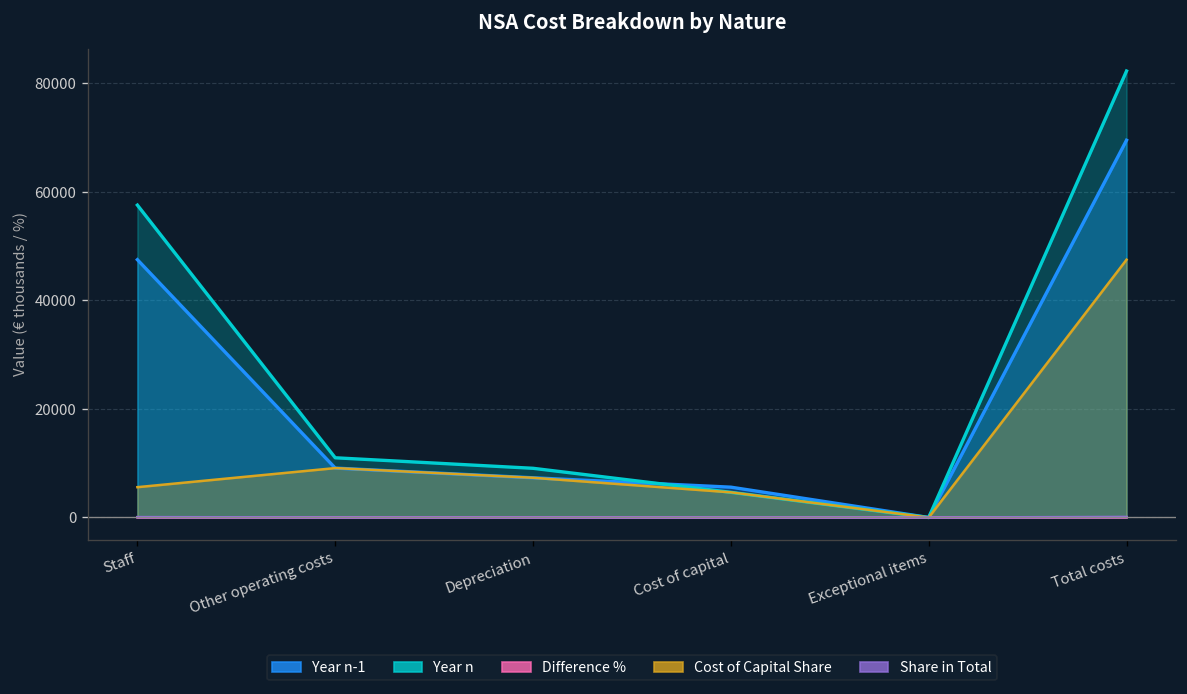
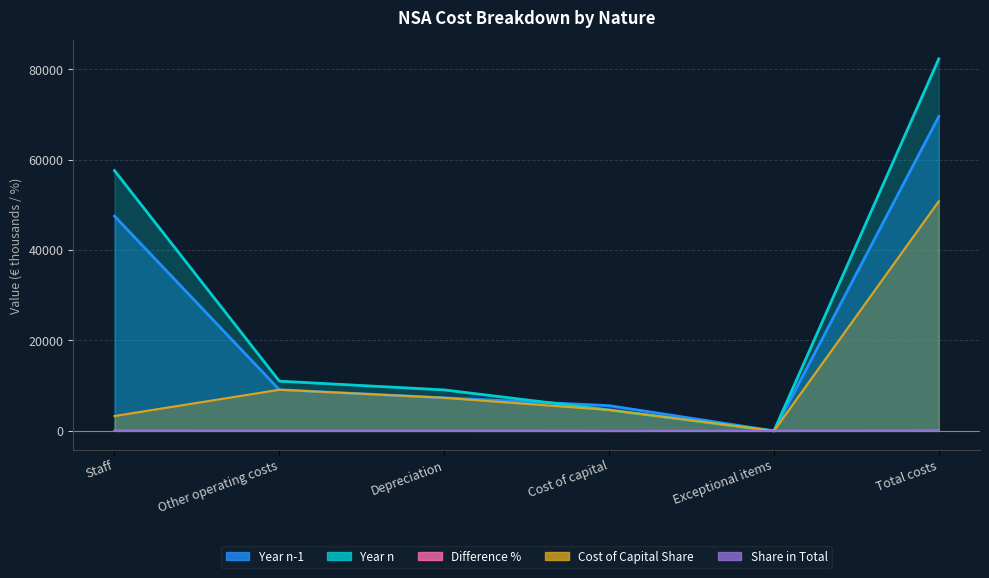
Cost of Capital Share, Staff: 6000 -> 3000
Cost of Capital Share, Total costs: 48000 -> 51000
